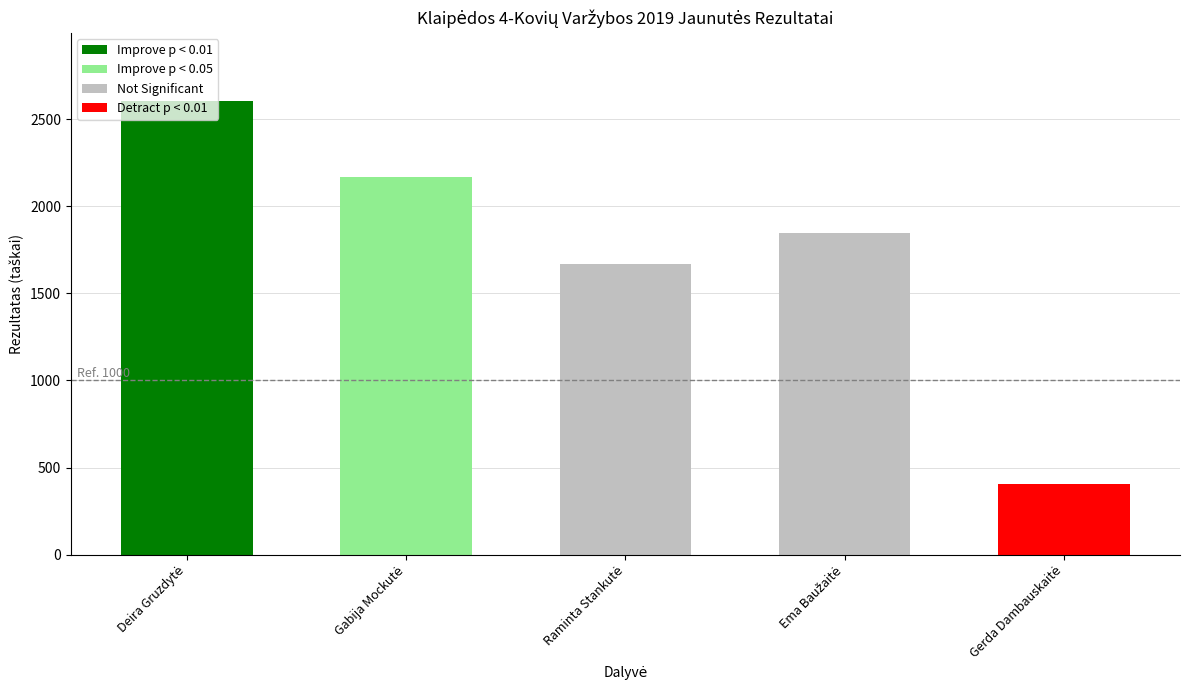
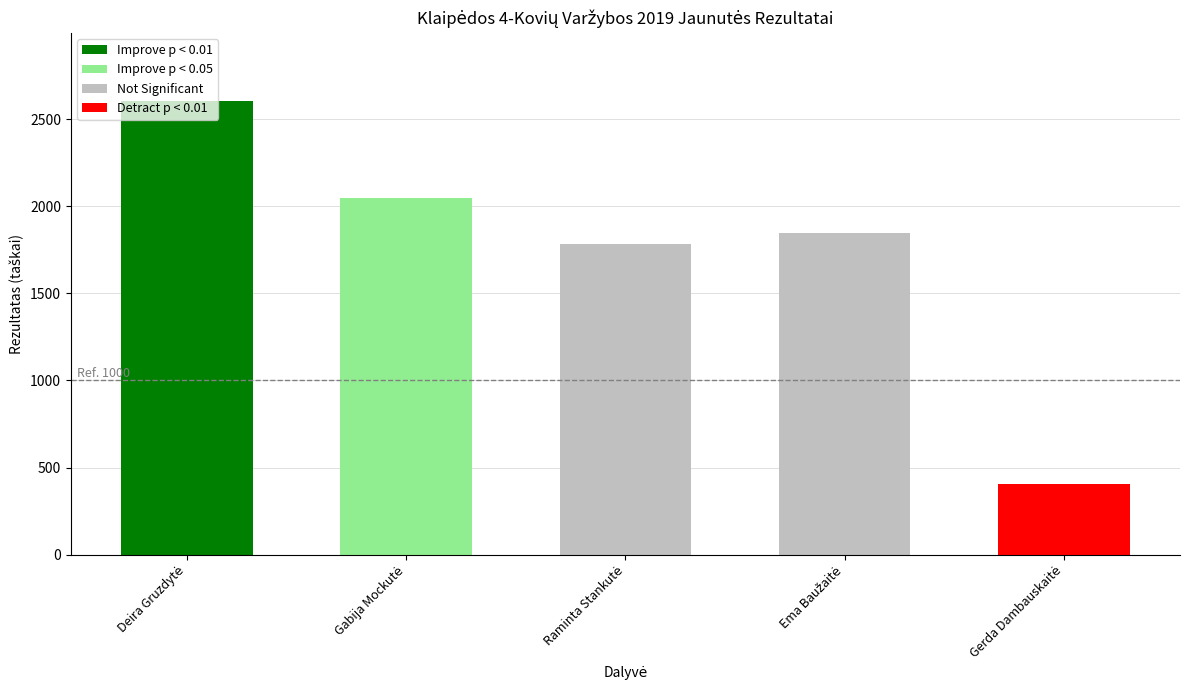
Gabija Mockutė: 2170 -> 2050
Raminta Stankutė: 1670 -> 1780
